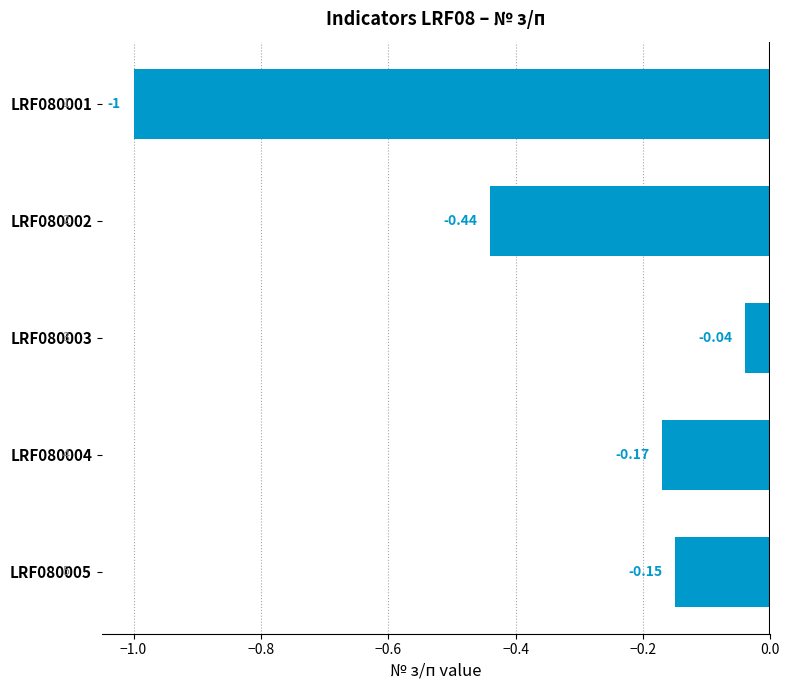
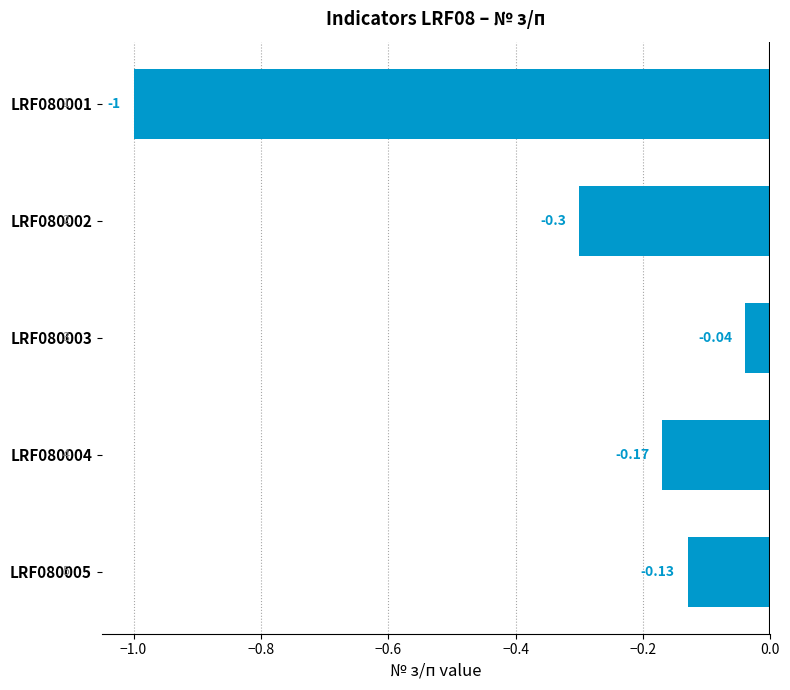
LRF080002: -0.44 -> -0.3
LRF080005: -0.15 -> -0.13
